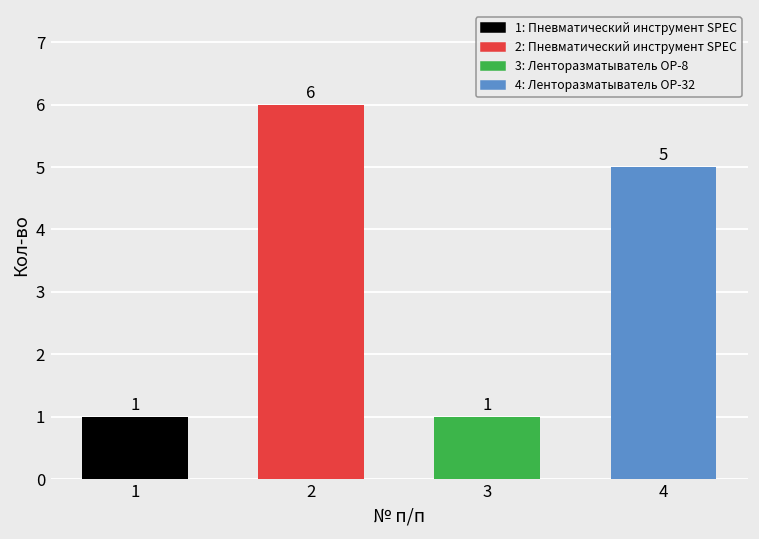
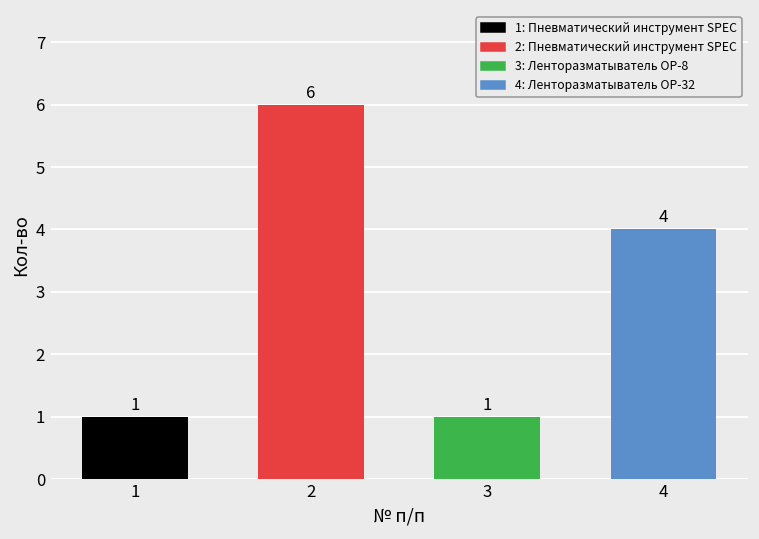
4: 5 -> 4
